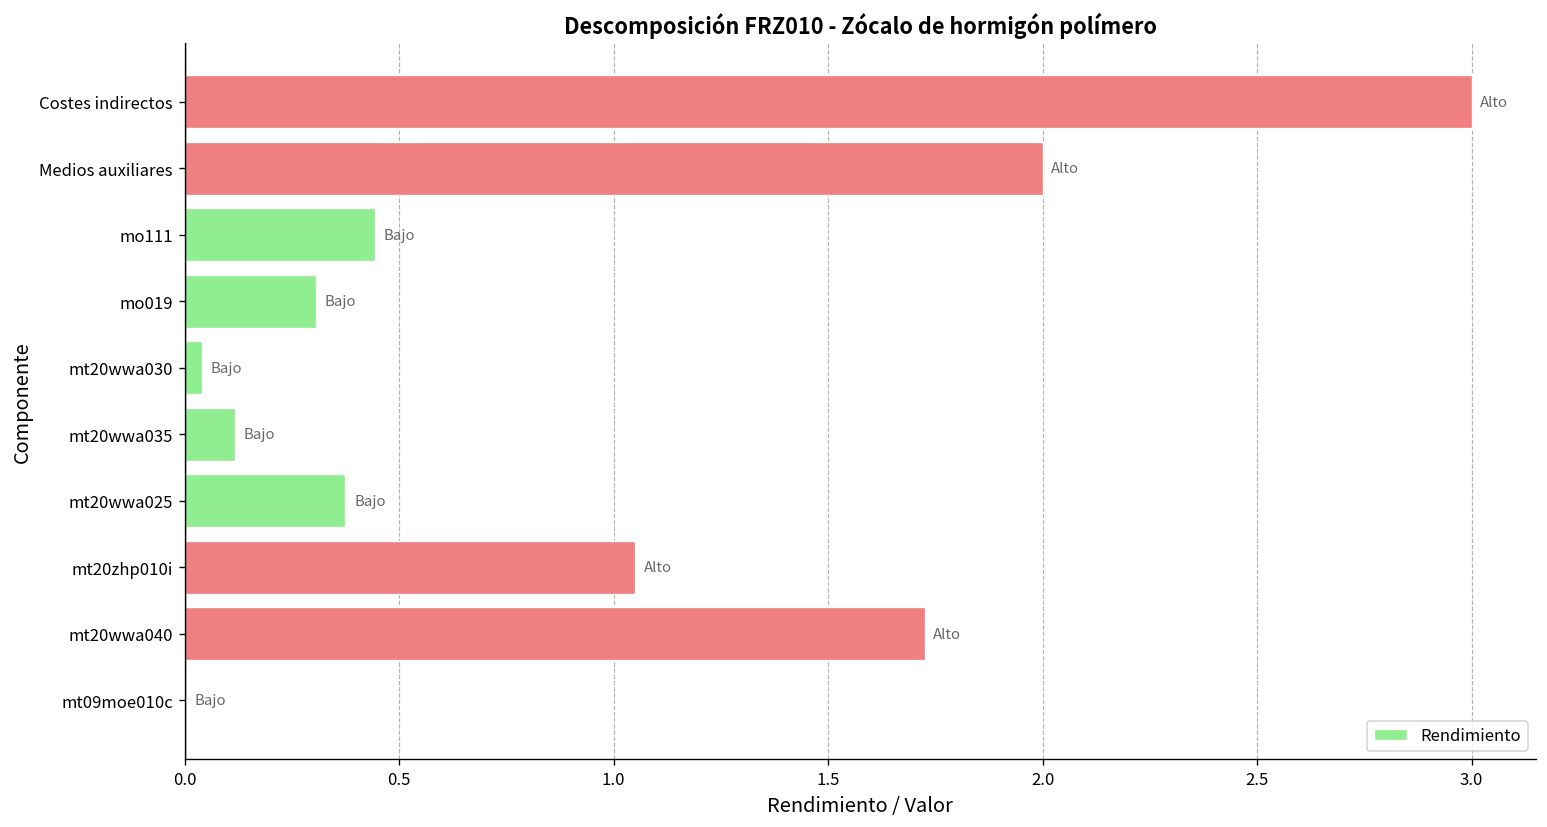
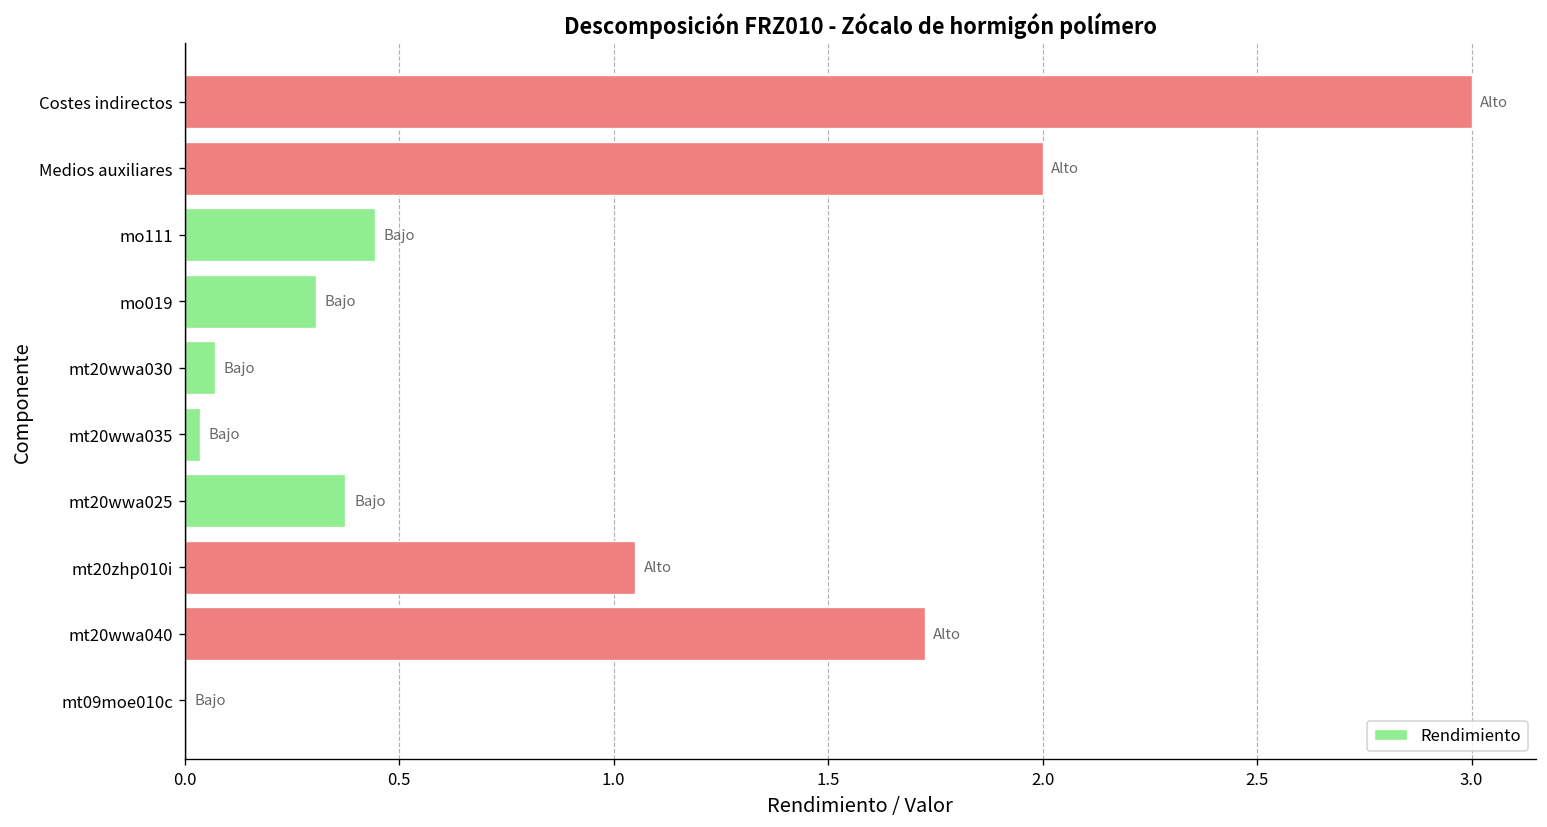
mt20wwa030: 0.04 -> 0.07
mt20wwa035: 0.12 -> 0.04
